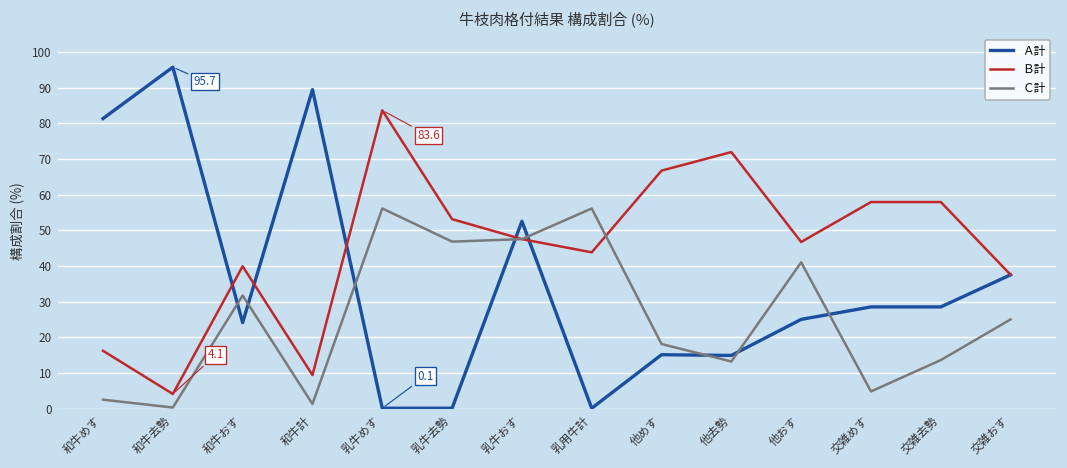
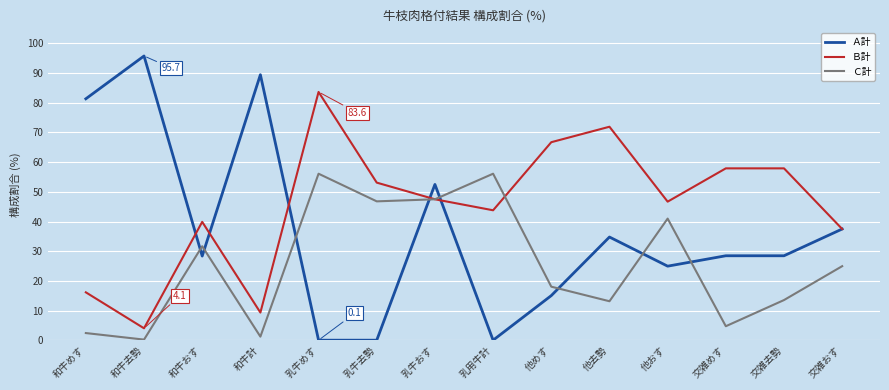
Ａ計, 和牛おす: 24 -> 28
Ａ計, 他去勢: 15 -> 35
